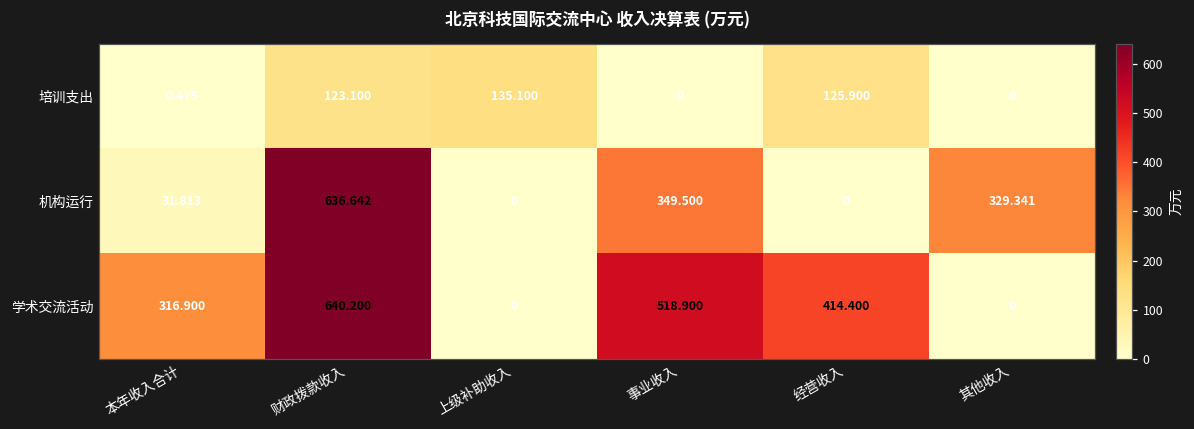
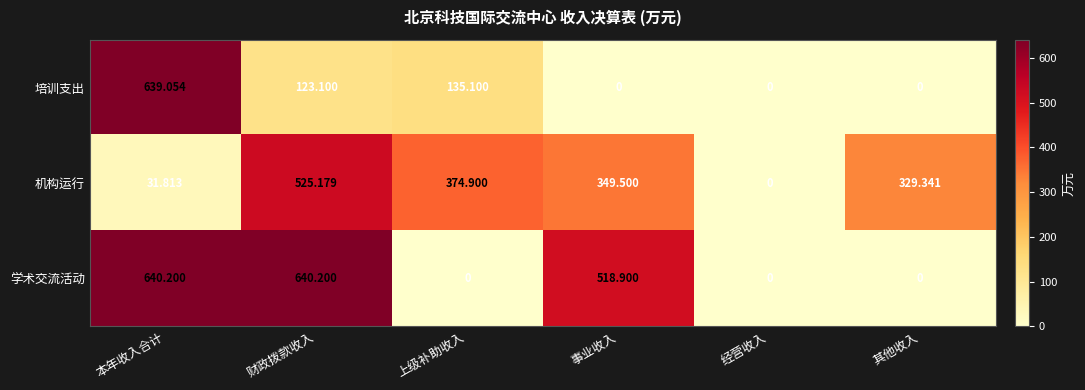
培训支出, 本年收入合计: 0.475 -> 639.054
培训支出, 经营收入: 125.900 -> 0
机构运行, 财政拨款收入: 636.642 -> 525.179
机构运行, 上级补助收入: 0 -> 374.900
学术交流活动, 本年收入合计: 316.900 -> 640.200
学术交流活动, 经营收入: 414.400 -> 0
